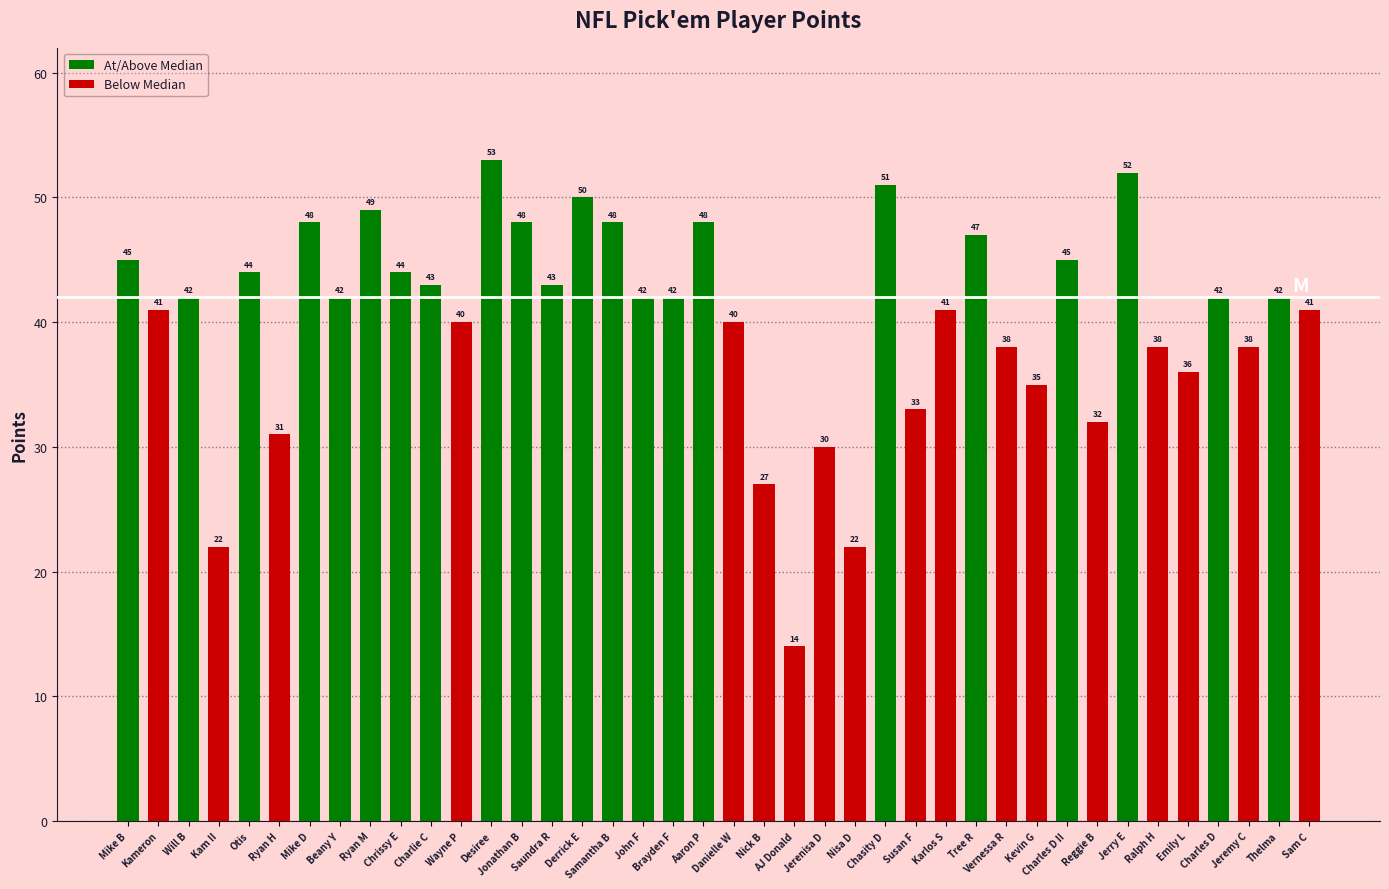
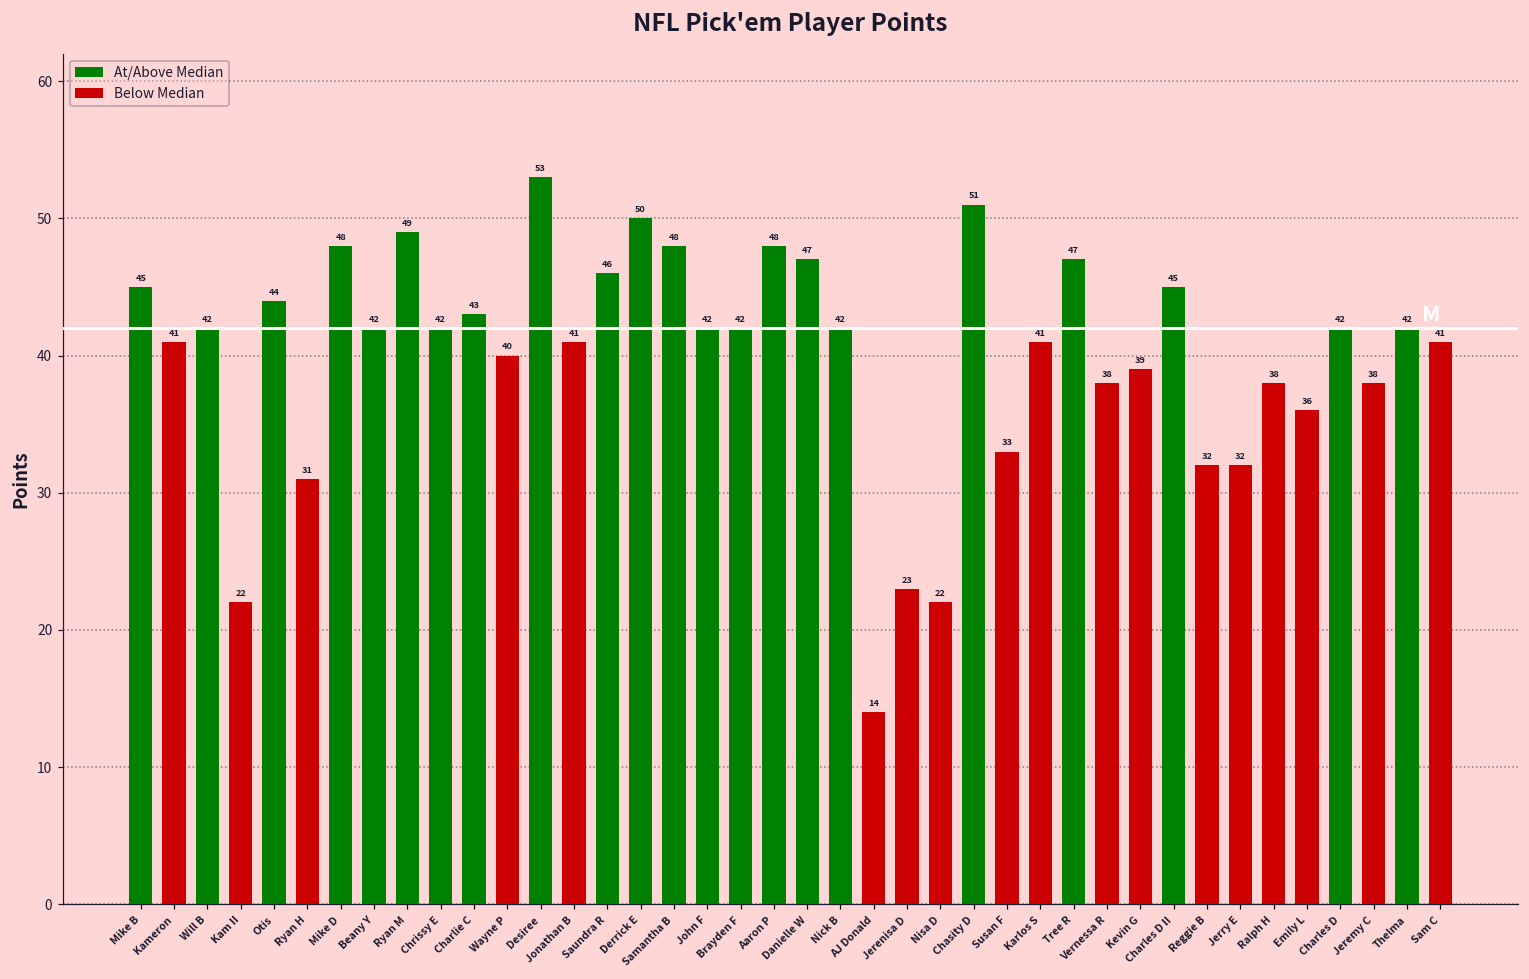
Chrissy E: 44 -> 42
Jonathan B: 48 -> 41
Saundra R: 43 -> 46
Danielle W: 40 -> 47
Nick B: 27 -> 42
Jerenisa D: 30 -> 23
Kevin G: 35 -> 39
Jerry E: 52 -> 32
